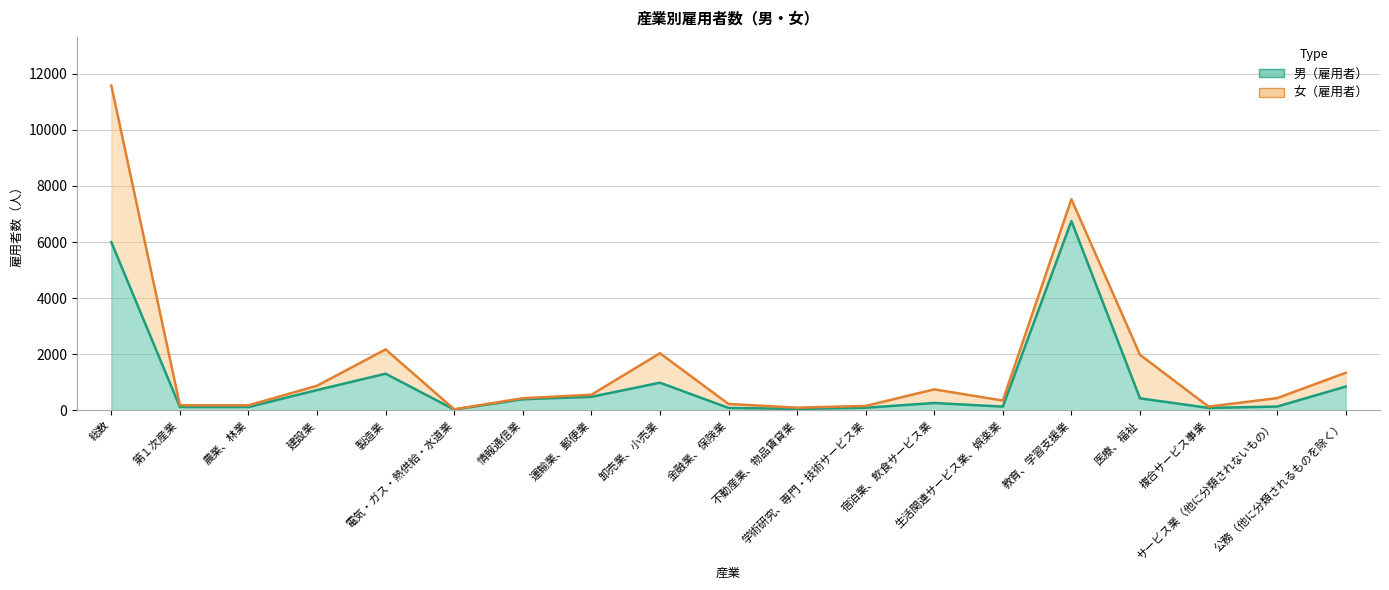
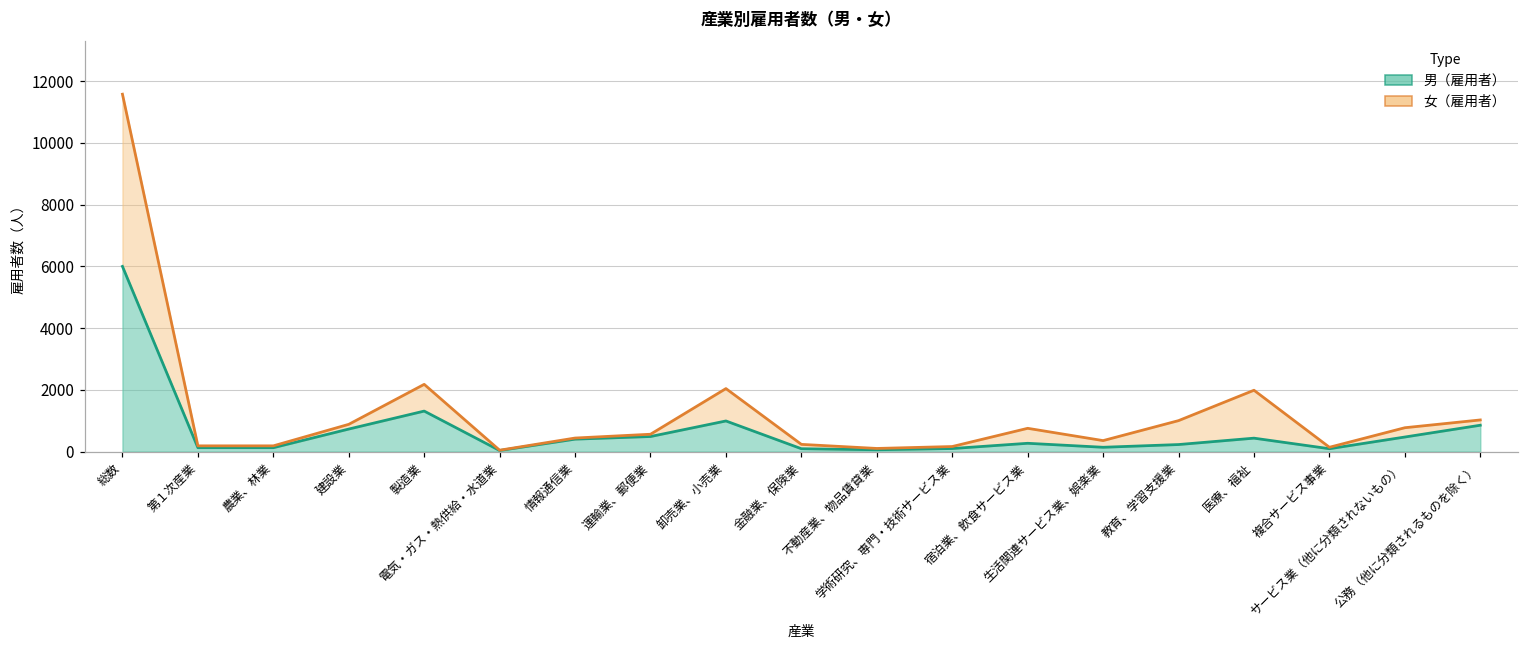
男（雇用者）, 教育、学習支援業: 6800 -> 200
男（雇用者）, サービス業（他に分類されないもの）: 100 -> 500
女（雇用者）, 公務（他に分類されるものを除く）: 500 -> 200
